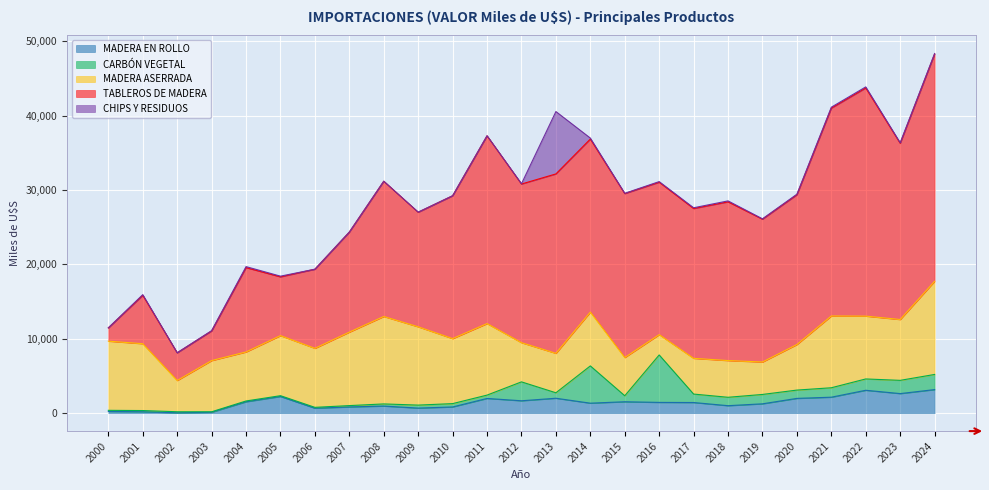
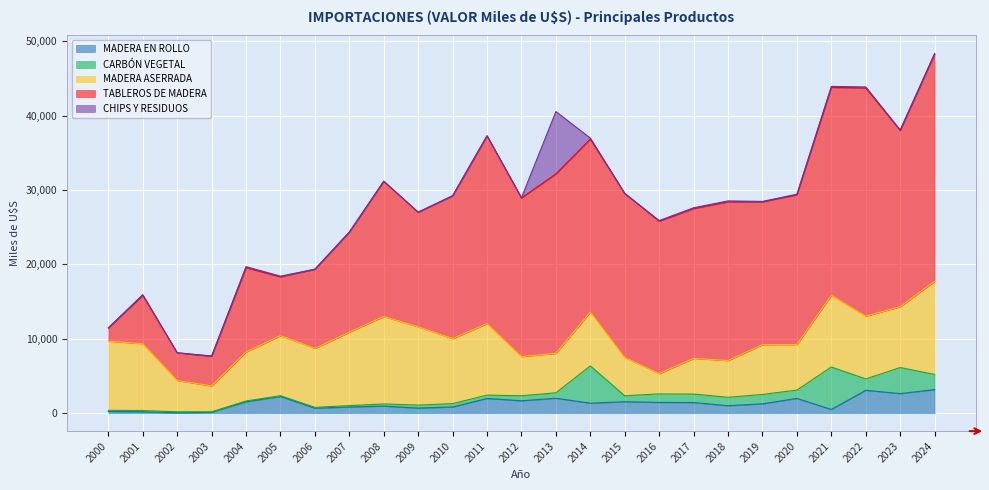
MADERA ASERRADA, 2003: 7,000 -> 3,000
CARBÓN VEGETAL, 2012: 3,000 -> 1,000
CARBÓN VEGETAL, 2016: 6,000 -> 1,000
MADERA ASERRADA, 2019: 4,000 -> 7,000
MADERA EN ROLLO, 2021: 2,000 -> 0
CARBÓN VEGETAL, 2021: 1,000 -> 6,000
CARBÓN VEGETAL, 2023: 2,000 -> 4,000
